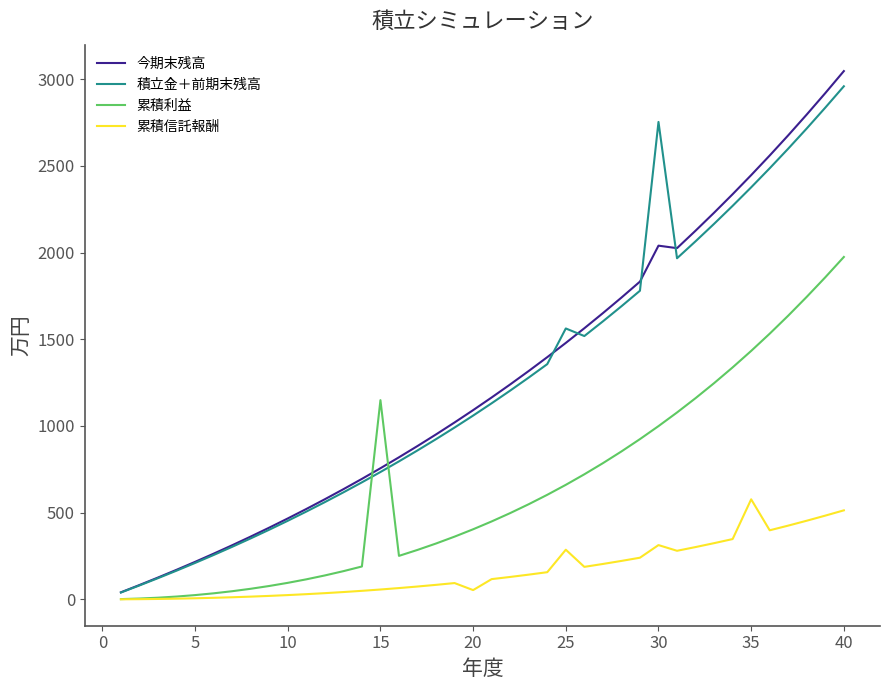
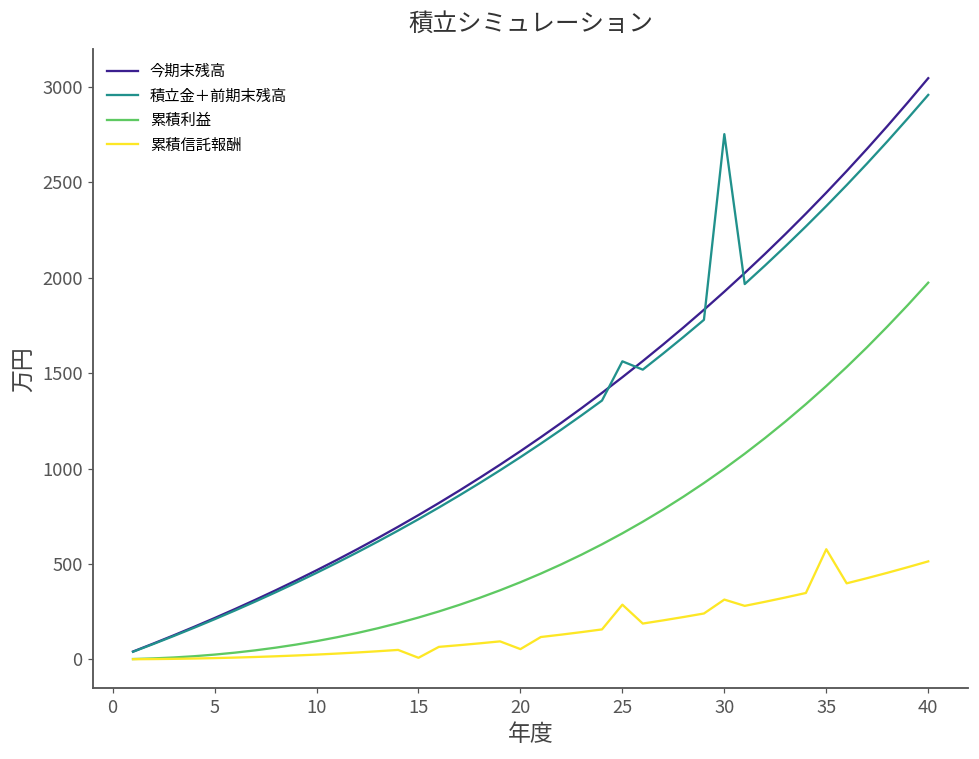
累積利益, 15: 1150 -> 220
累積信託報酬, 15: 60 -> 10
今期末残高, 30: 2040 -> 1930
